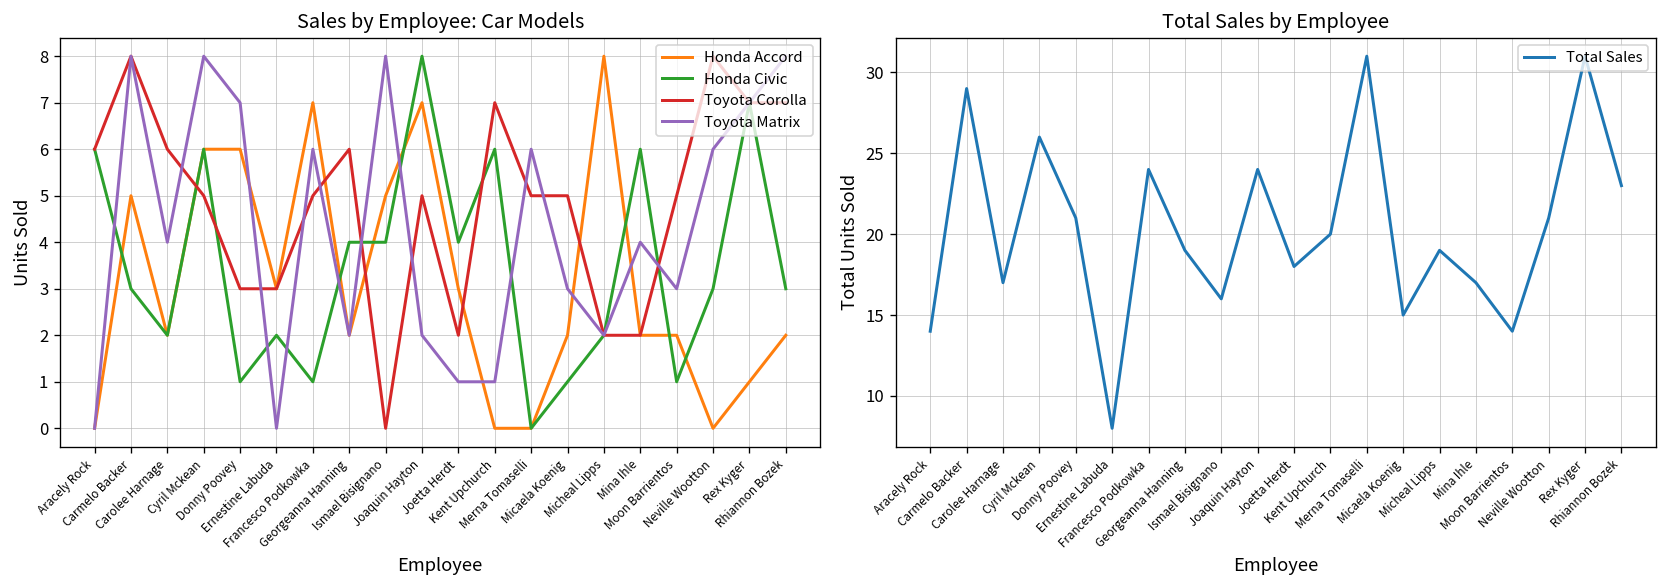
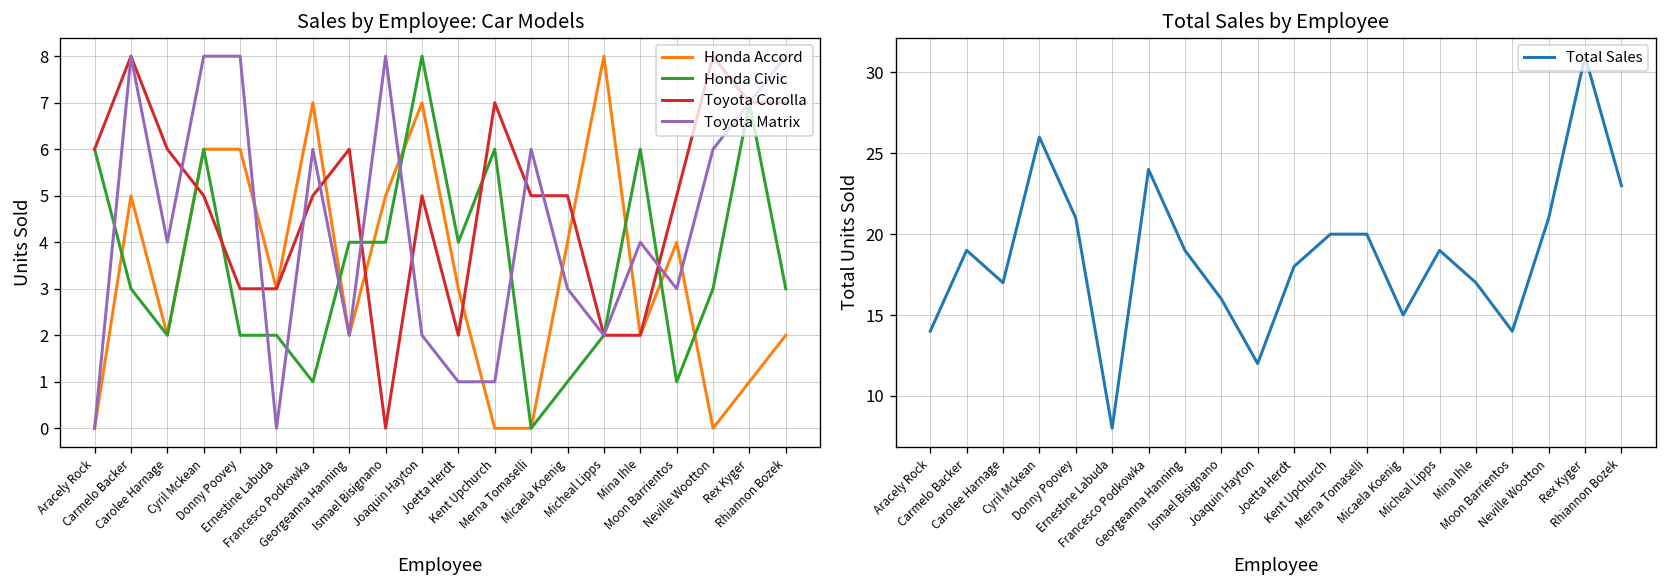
Sales by Employee: Car Models, Honda Civic, Donny Poovey: 1 -> 2
Sales by Employee: Car Models, Toyota Matrix, Donny Poovey: 7 -> 8
Sales by Employee: Car Models, Honda Accord, Micaela Koenig: 2 -> 4
Sales by Employee: Car Models, Honda Accord, Moon Barrientos: 2 -> 4
Total Sales by Employee, Carmelo Backer: 29 -> 19
Total Sales by Employee, Joaquin Hayton: 24 -> 12
Total Sales by Employee, Merna Tomaselli: 31 -> 20
